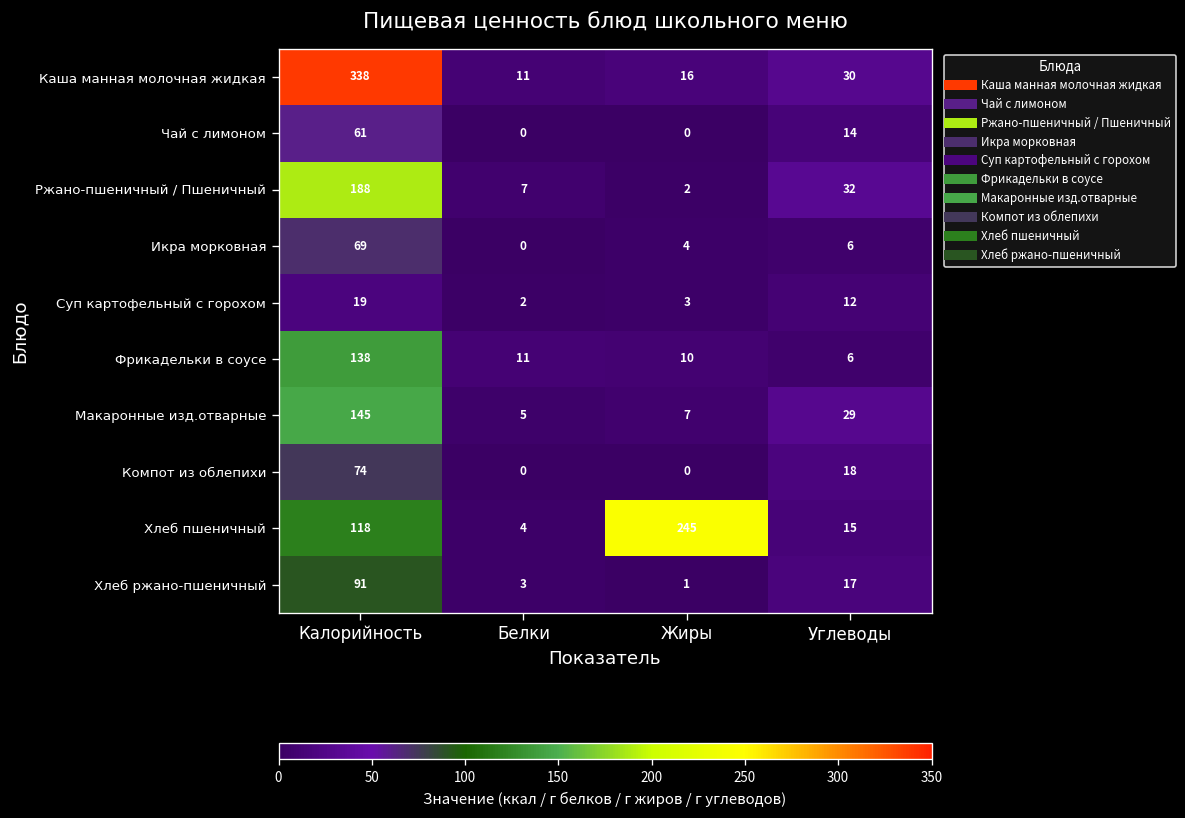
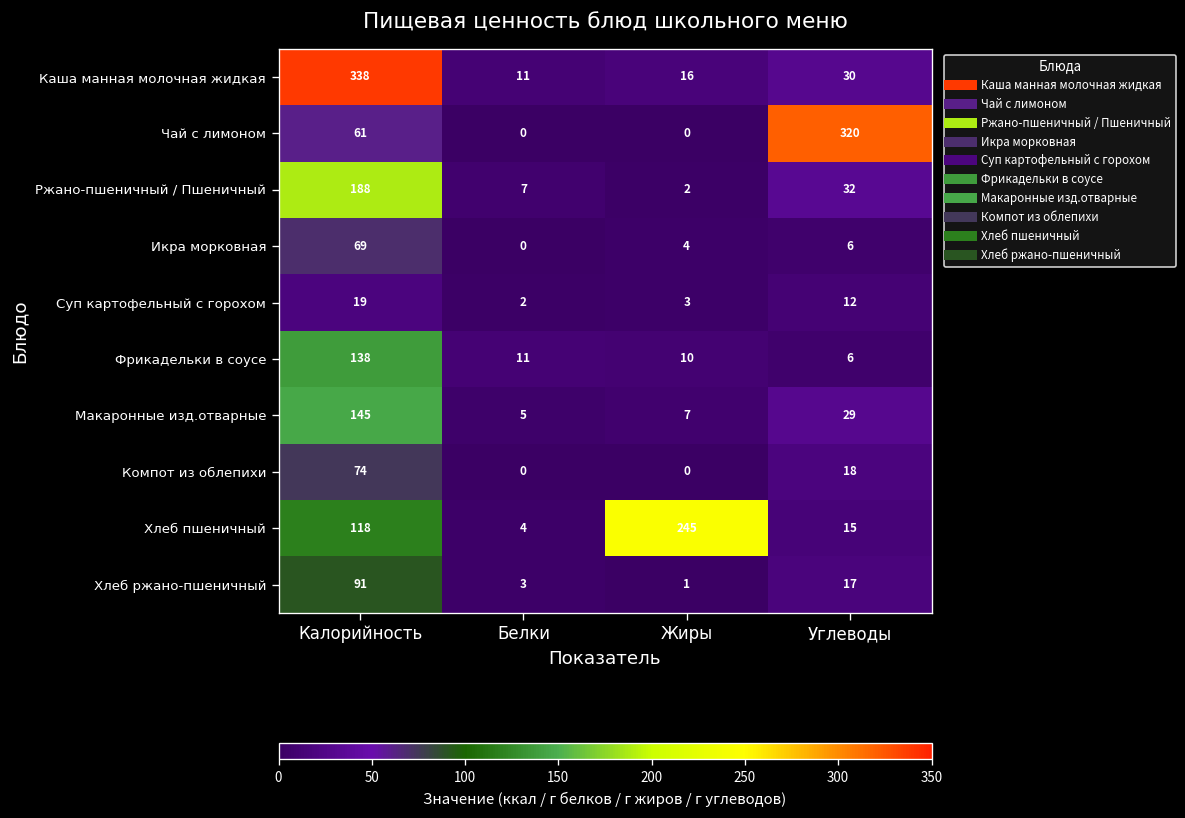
Чай с лимоном, Углеводы: 14 -> 320
